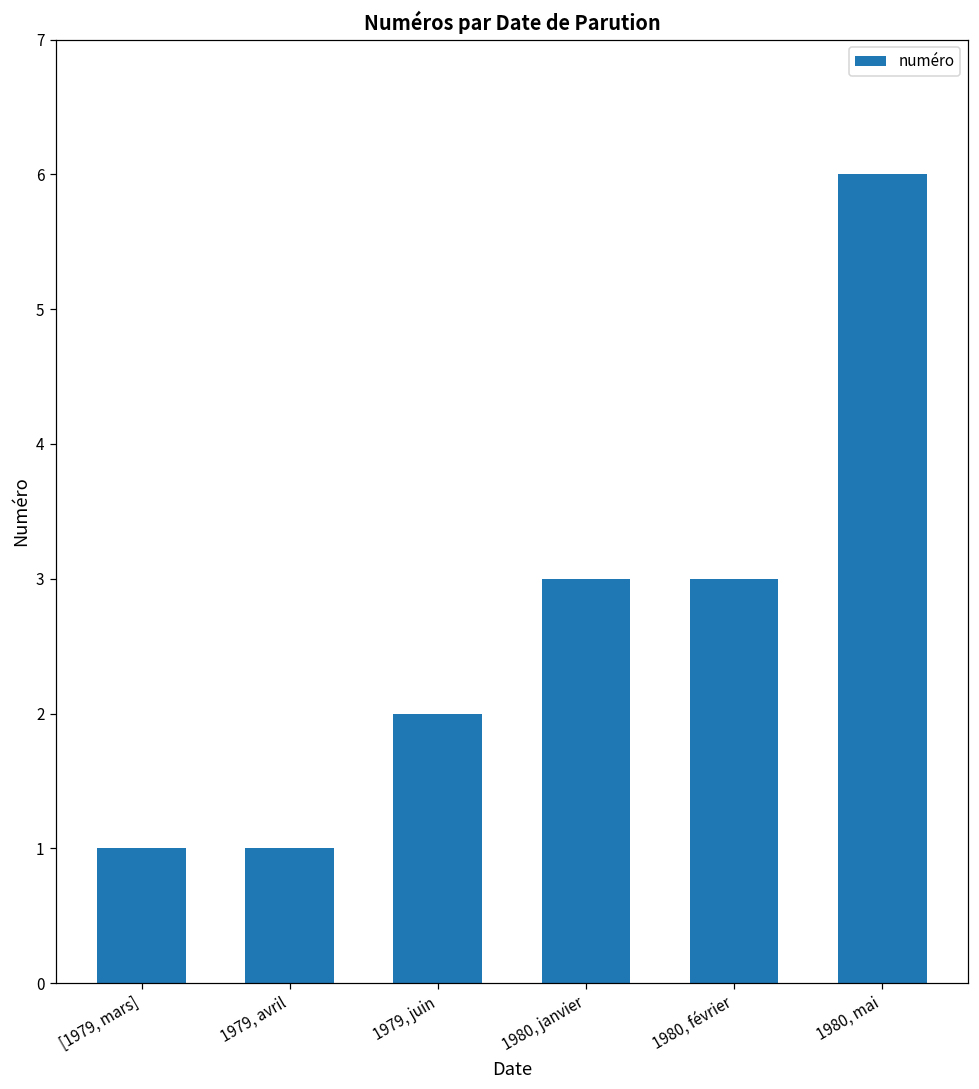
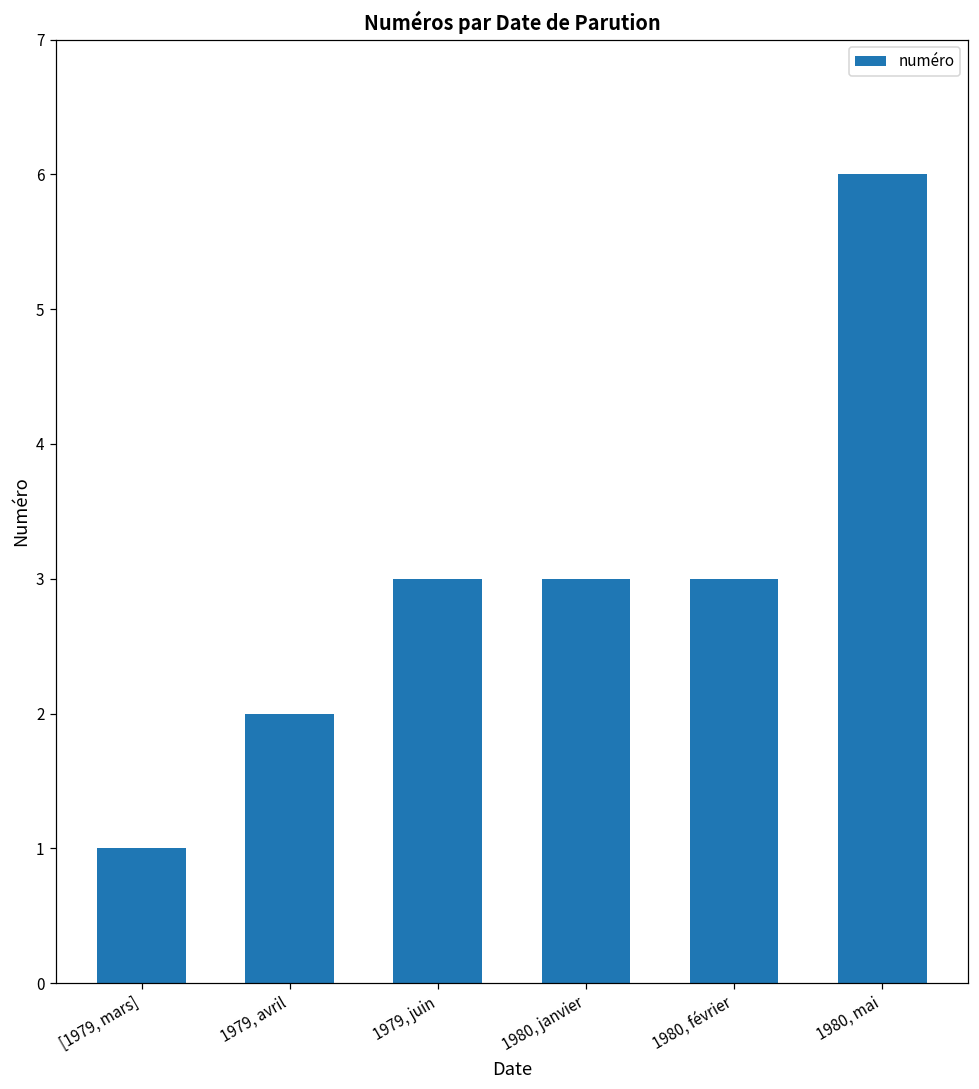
1979, avril: 1 -> 2
1979, juin: 2 -> 3
